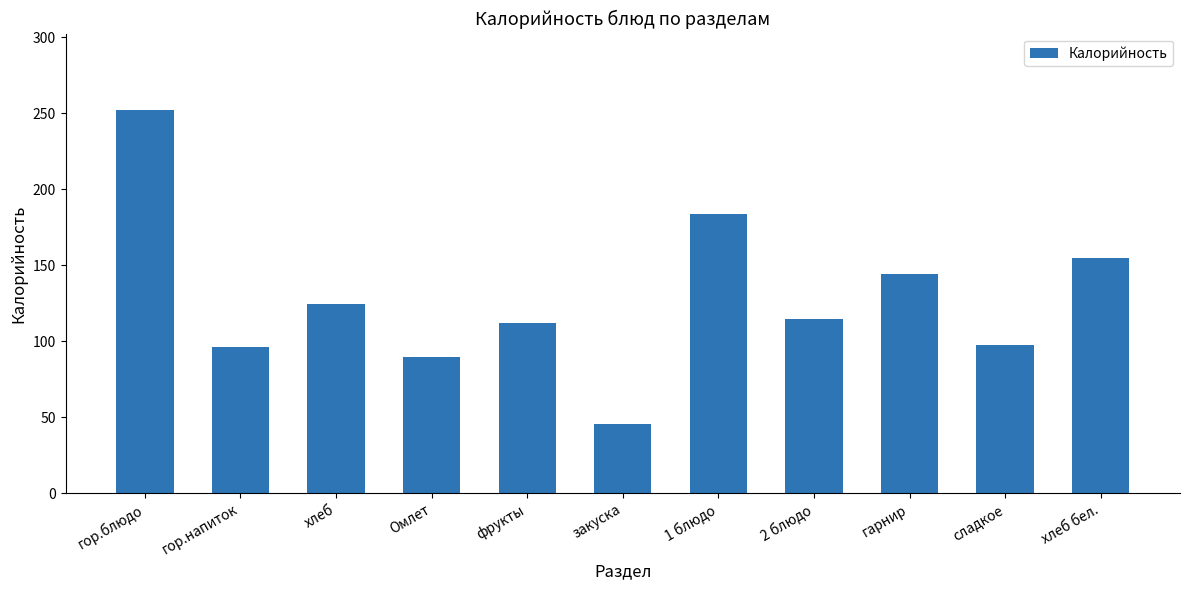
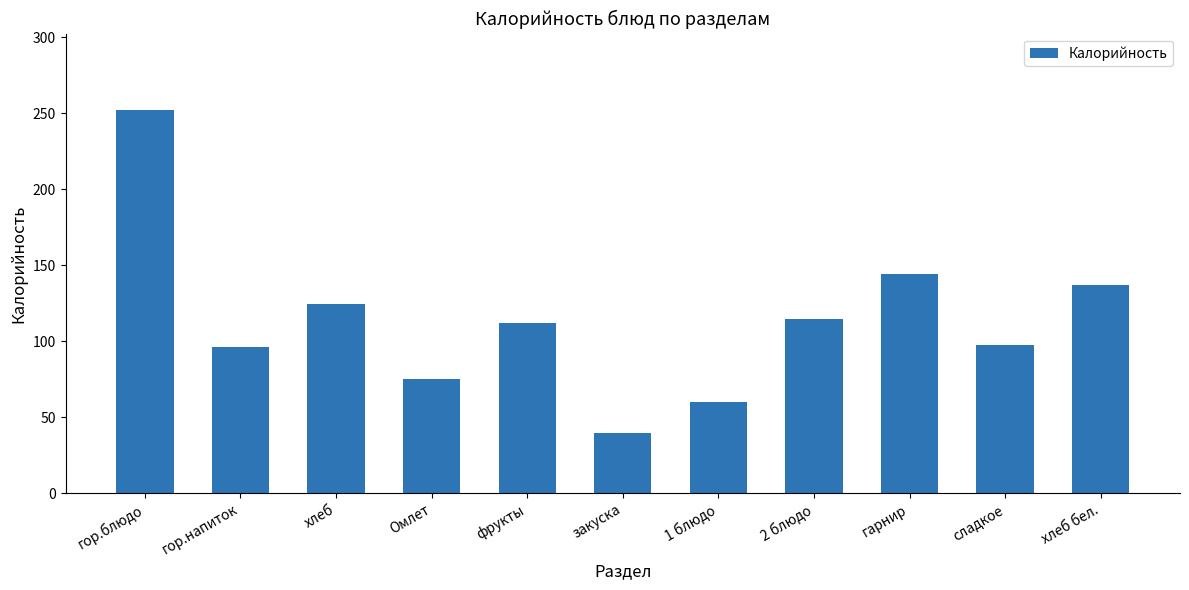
Омлет: 90 -> 75
закуска: 46 -> 40
1 блюдо: 183 -> 60
хлеб бел.: 154 -> 137
